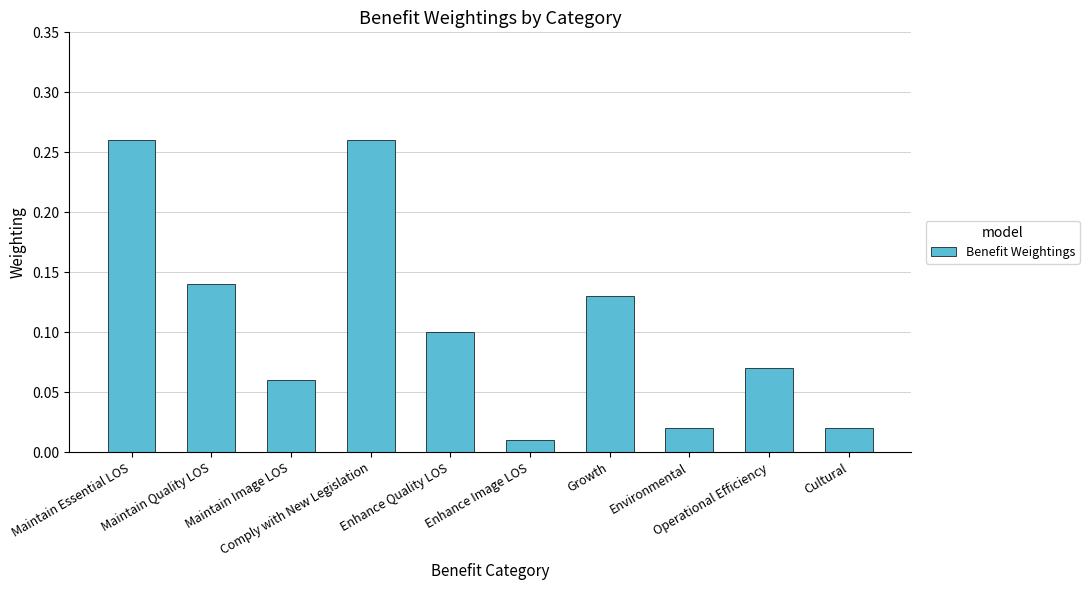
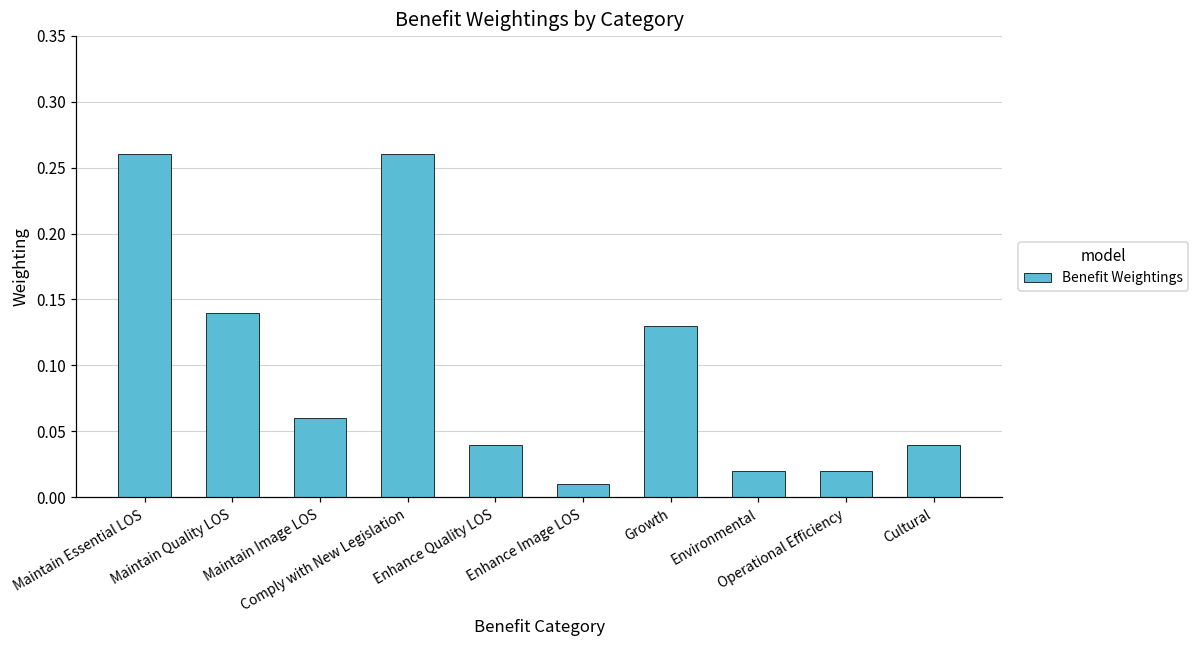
Enhance Quality LOS: 0.10 -> 0.04
Operational Efficiency: 0.07 -> 0.02
Cultural: 0.02 -> 0.04
